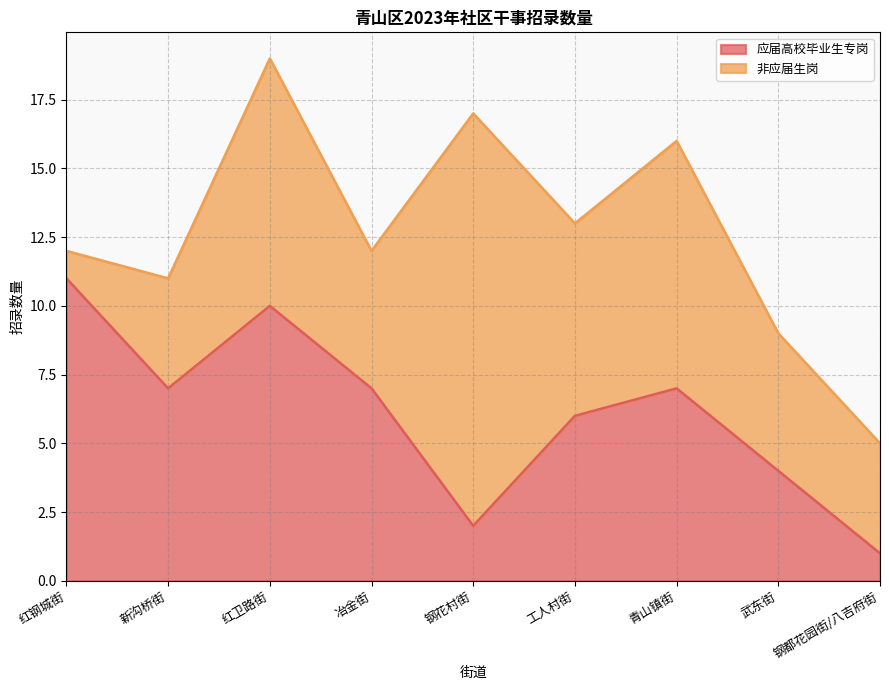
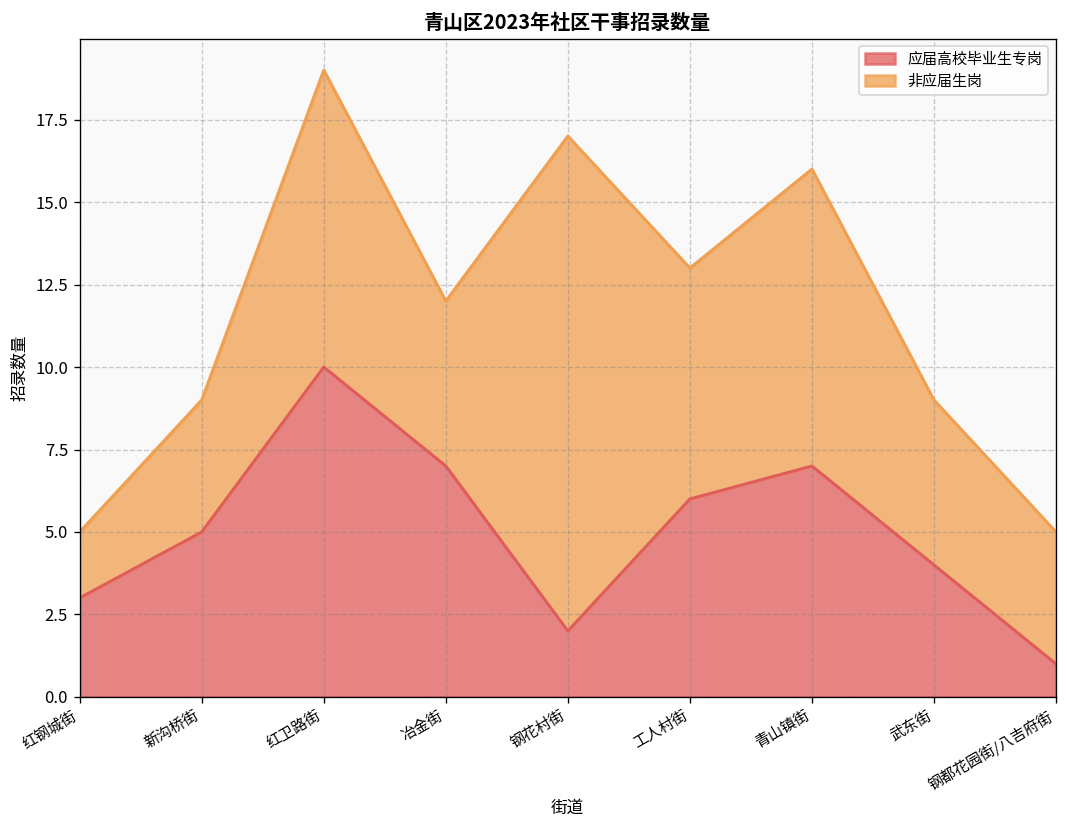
应届高校毕业生专岗, 红钢城街: 11 -> 3
非应届生岗, 红钢城街: 1 -> 2
应届高校毕业生专岗, 新沟桥街: 7 -> 5
